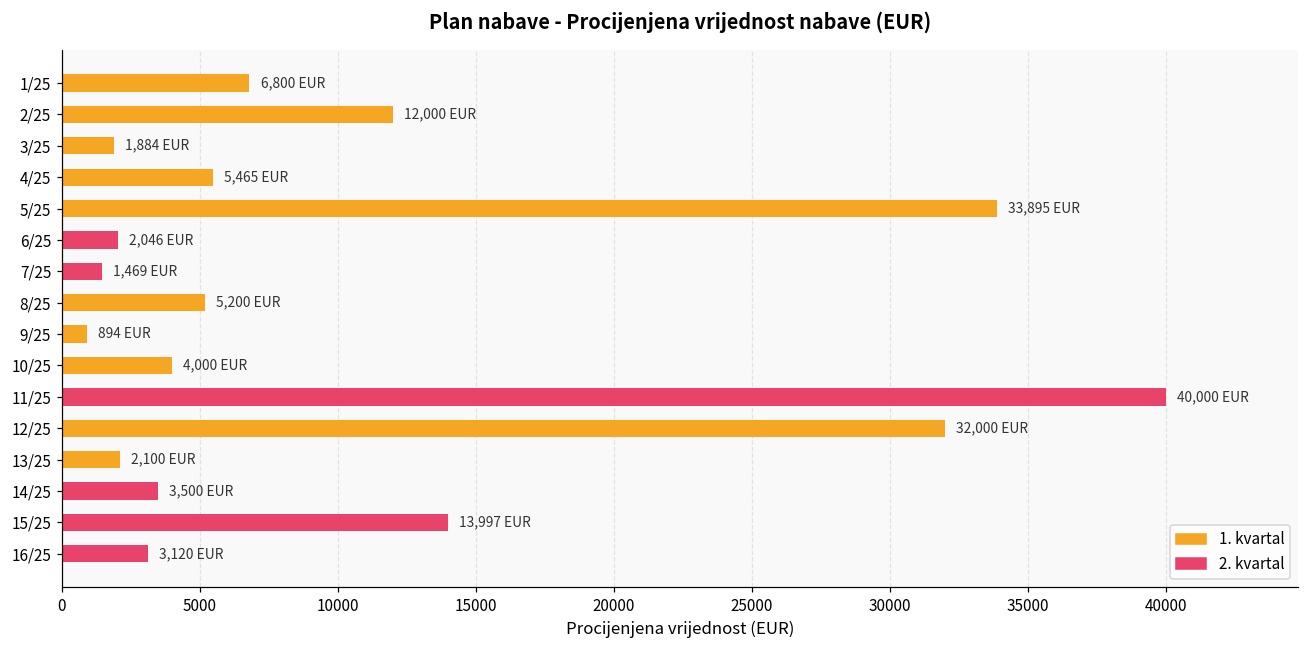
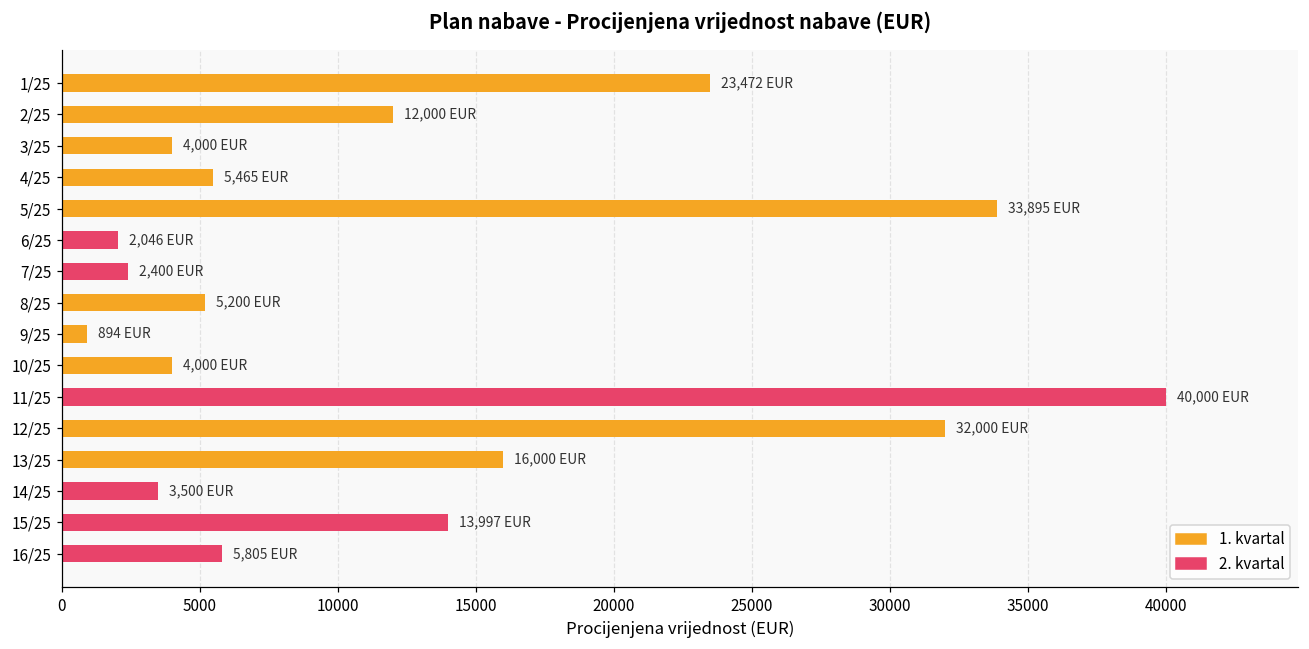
1/25: 6,800 -> 23,472
3/25: 1,884 -> 4,000
7/25: 1,469 -> 2,400
13/25: 2,100 -> 16,000
16/25: 3,120 -> 5,805
